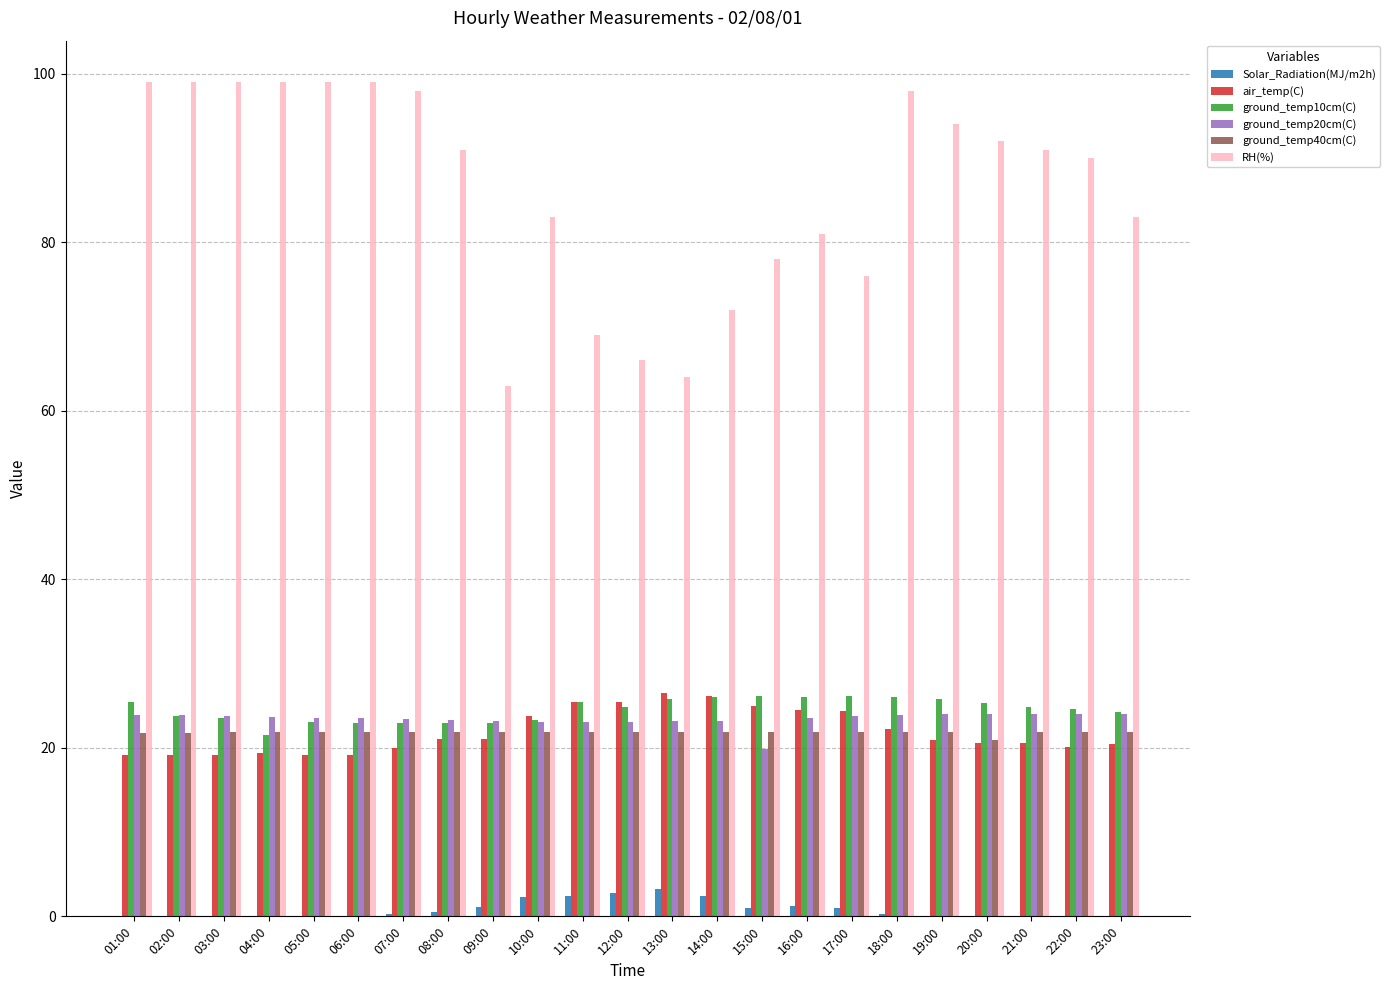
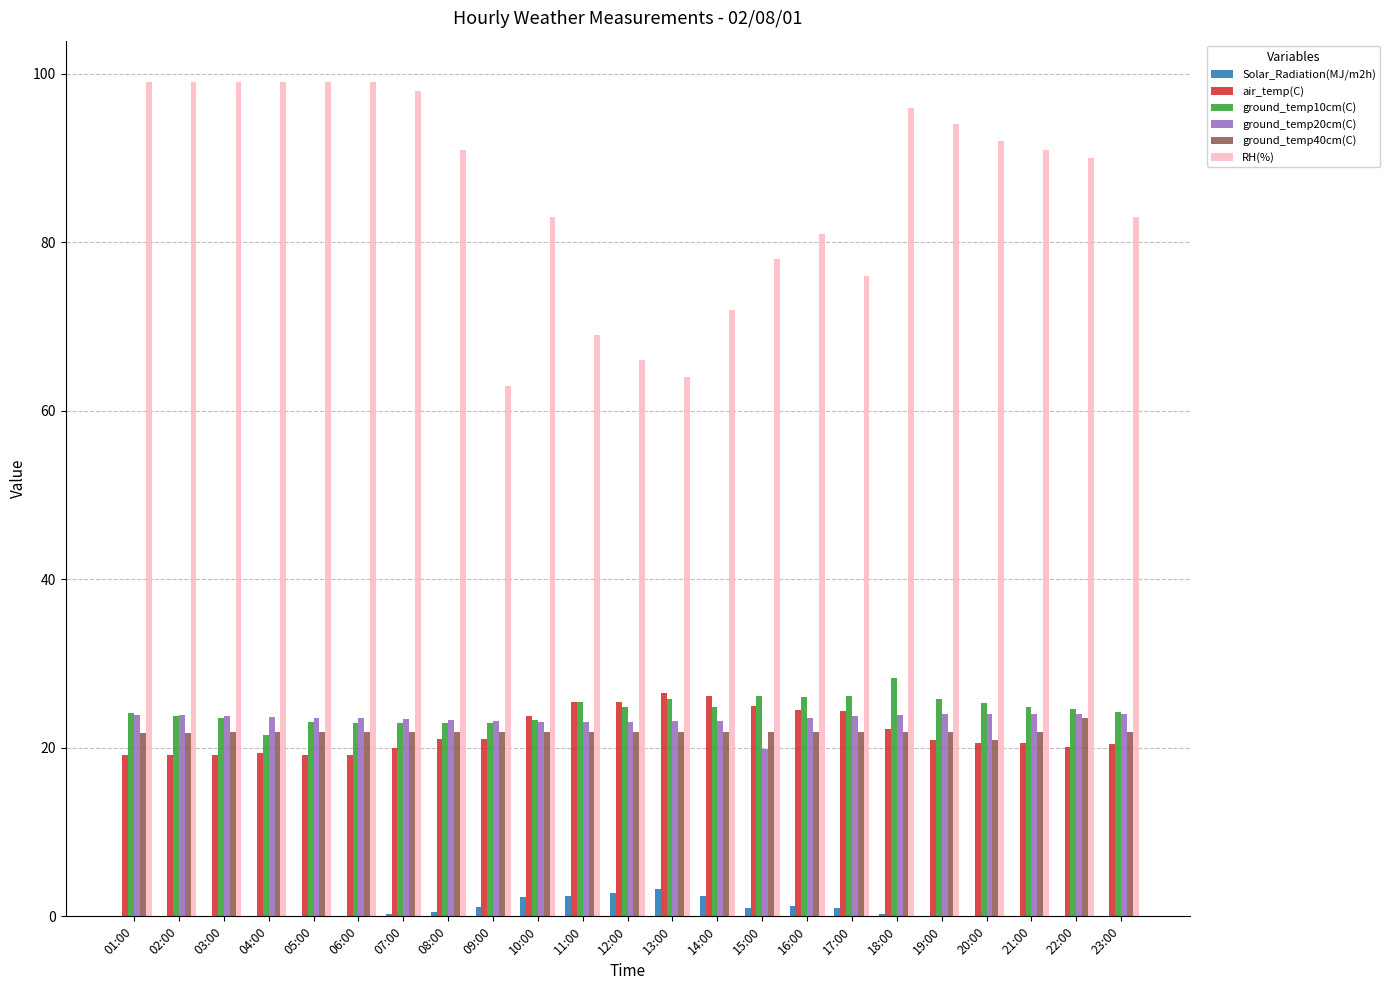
ground_temp10cm(C), 01:00: 25 -> 24
ground_temp10cm(C), 14:00: 26 -> 25
ground_temp10cm(C), 18:00: 26 -> 28
RH(%), 18:00: 98 -> 96
ground_temp40cm(C), 22:00: 22 -> 24
